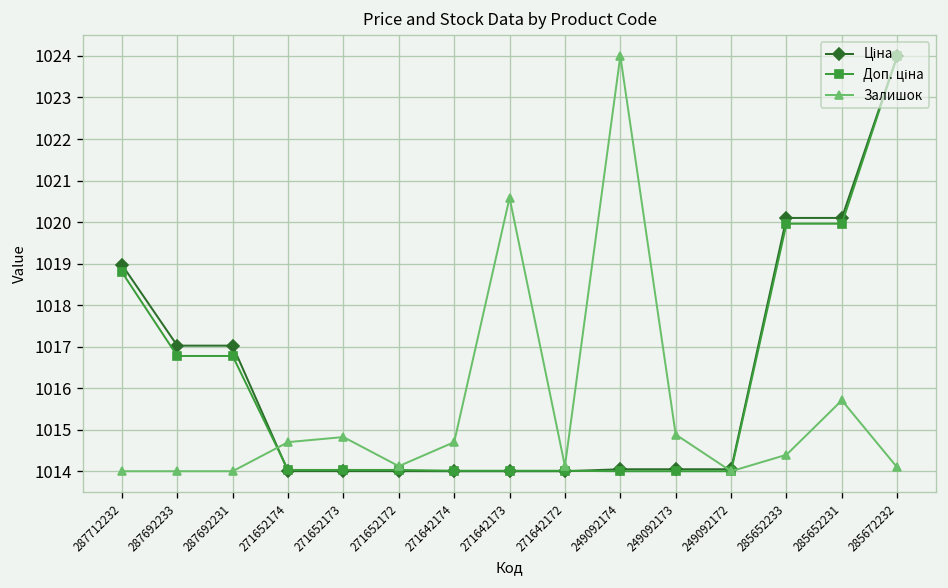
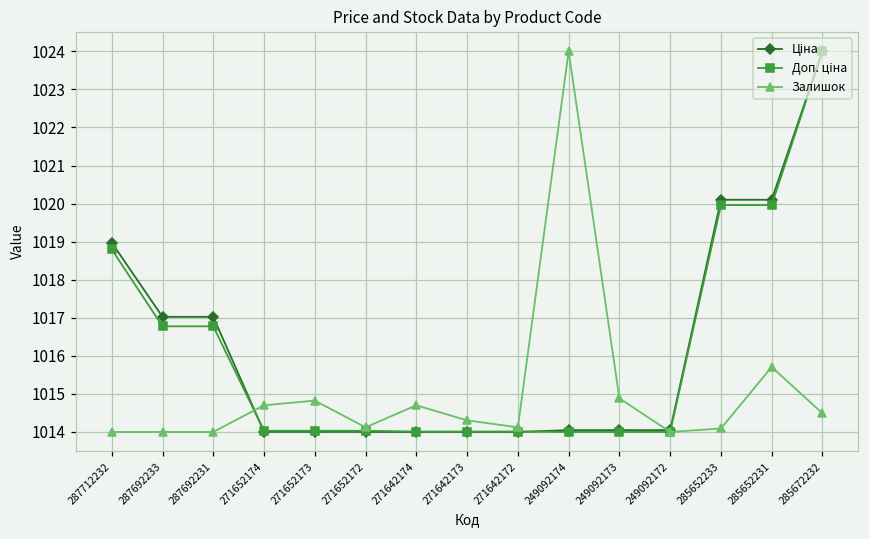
Залишок, 271642173: 1020.6 -> 1014.3
Залишок, 285652233: 1014.4 -> 1014.1
Залишок, 285672232: 1014.1 -> 1014.5
